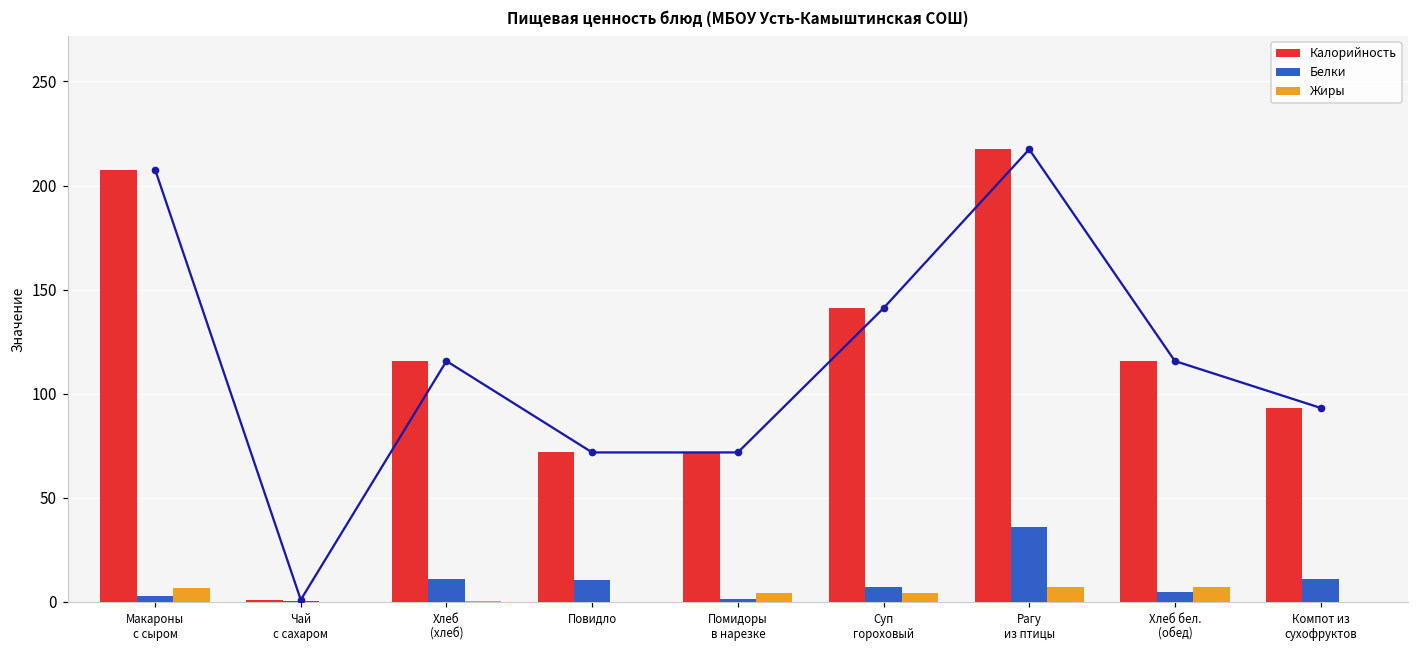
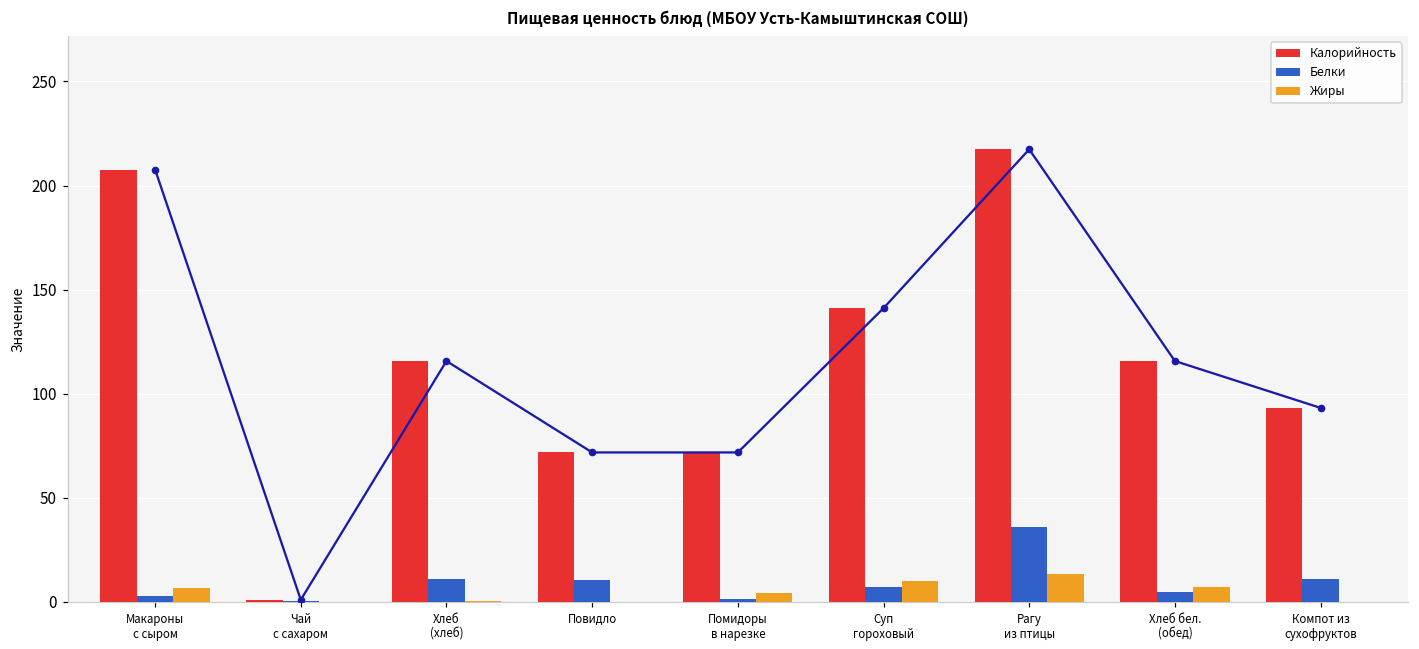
Жиры, Суп гороховый: 4 -> 10
Жиры, Рагу из птицы: 7 -> 13
